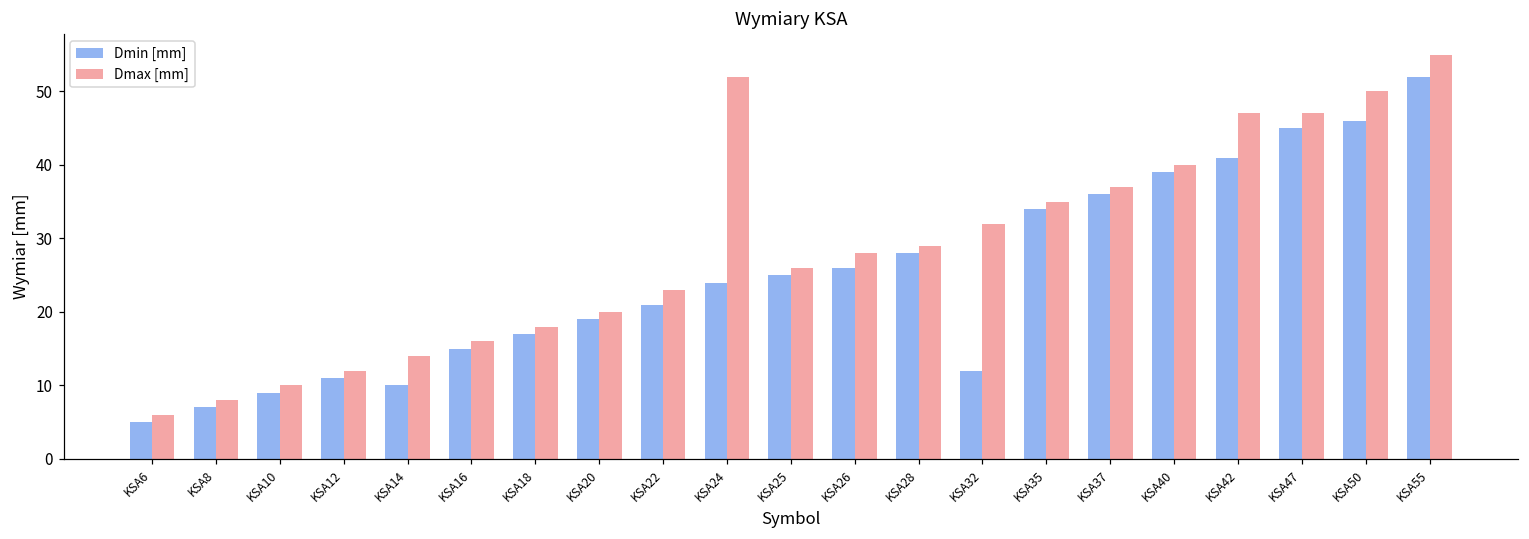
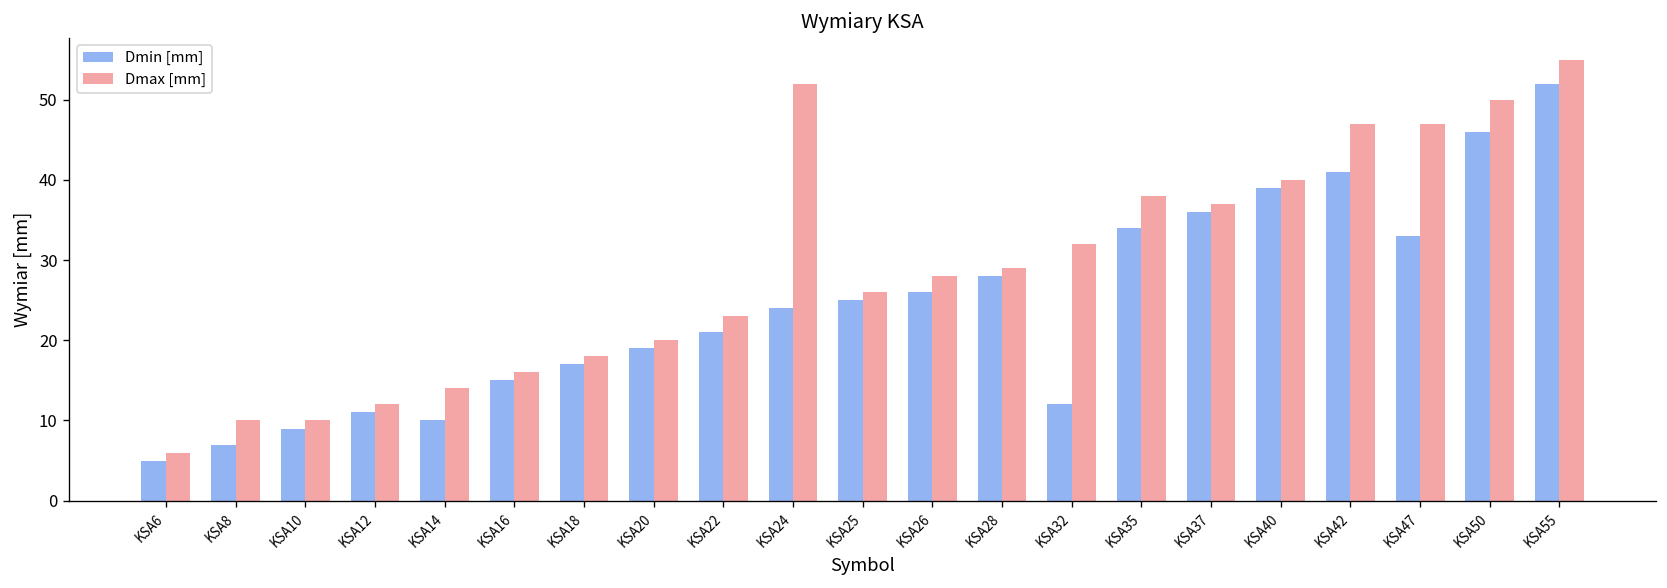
Dmax [mm], KSA8: 8 -> 10
Dmax [mm], KSA35: 35 -> 38
Dmin [mm], KSA47: 45 -> 33
